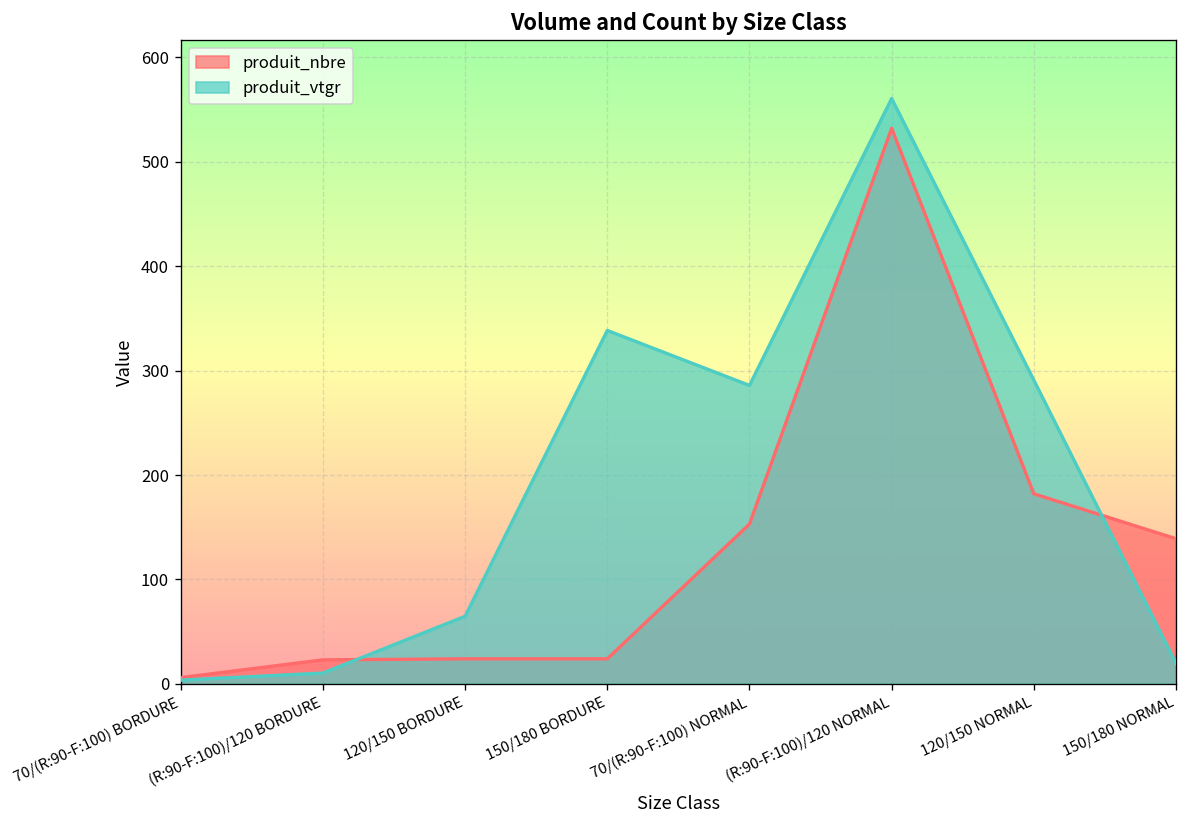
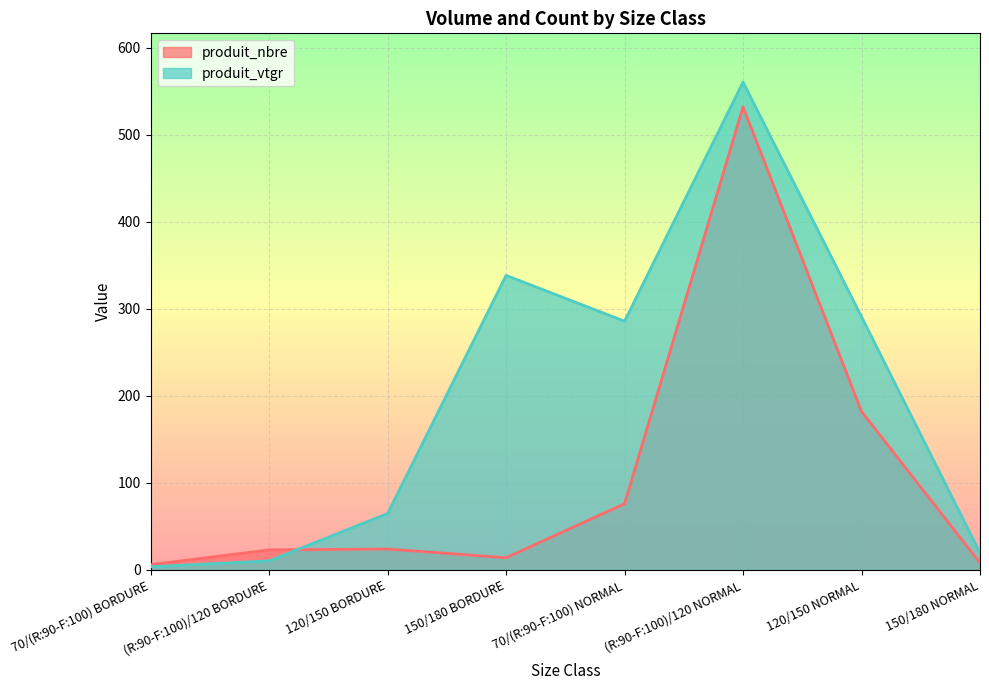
produit_nbre, 150/180 BORDURE: 20 -> 10
produit_nbre, 70/(R:90-F:100) NORMAL: 150 -> 80
produit_nbre, 150/180 NORMAL: 140 -> 10
